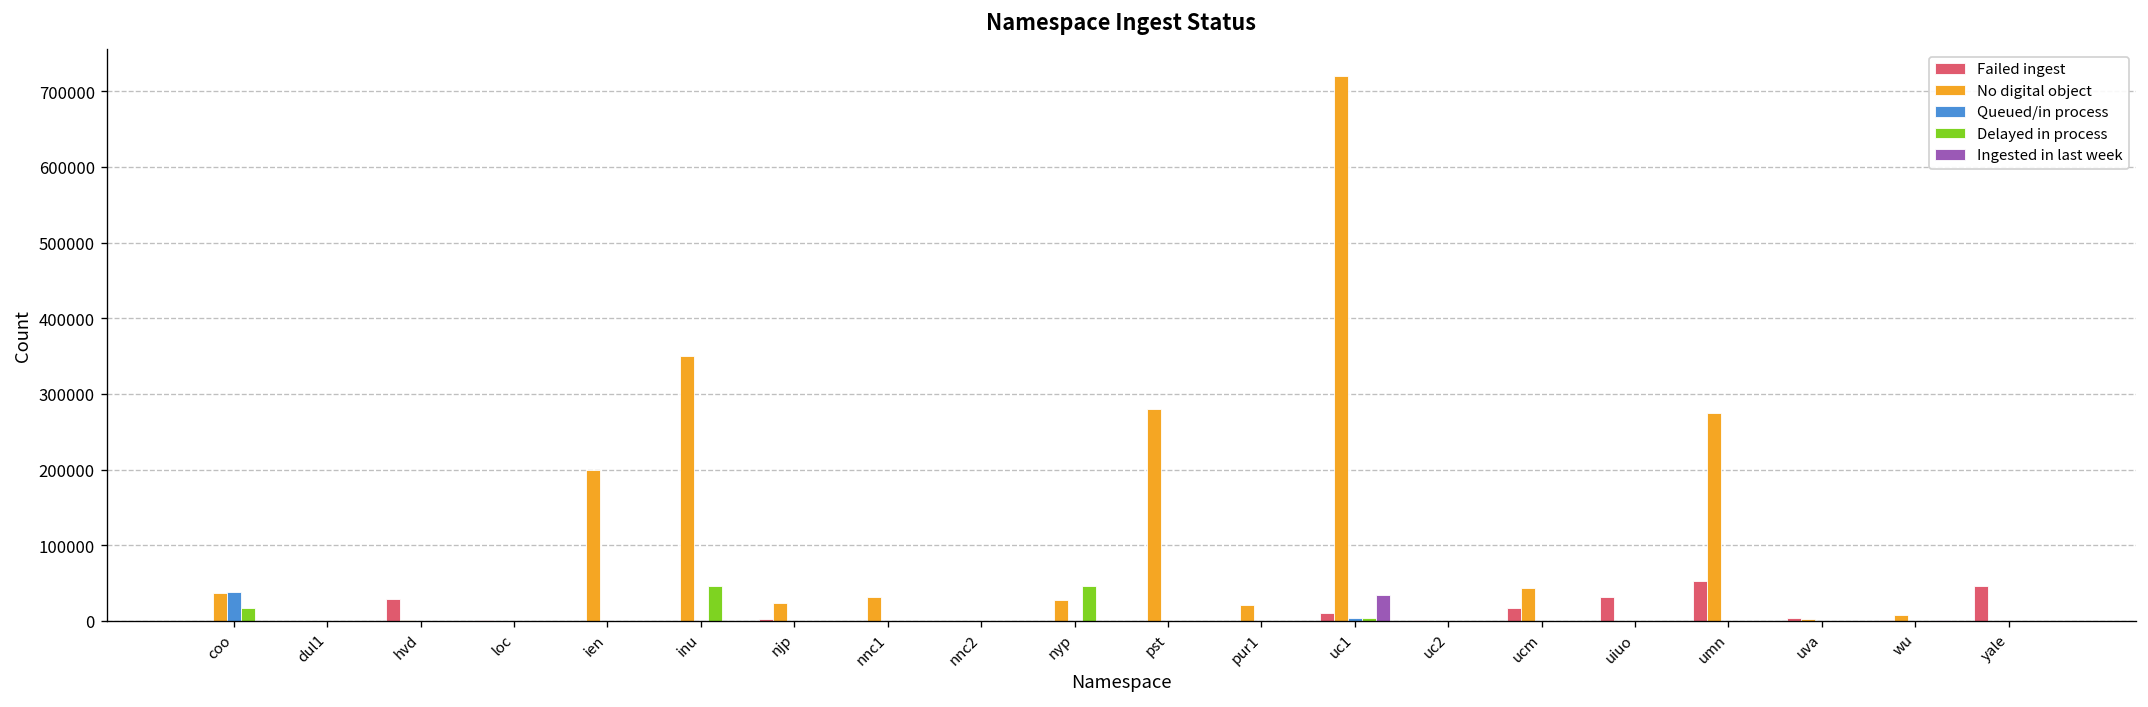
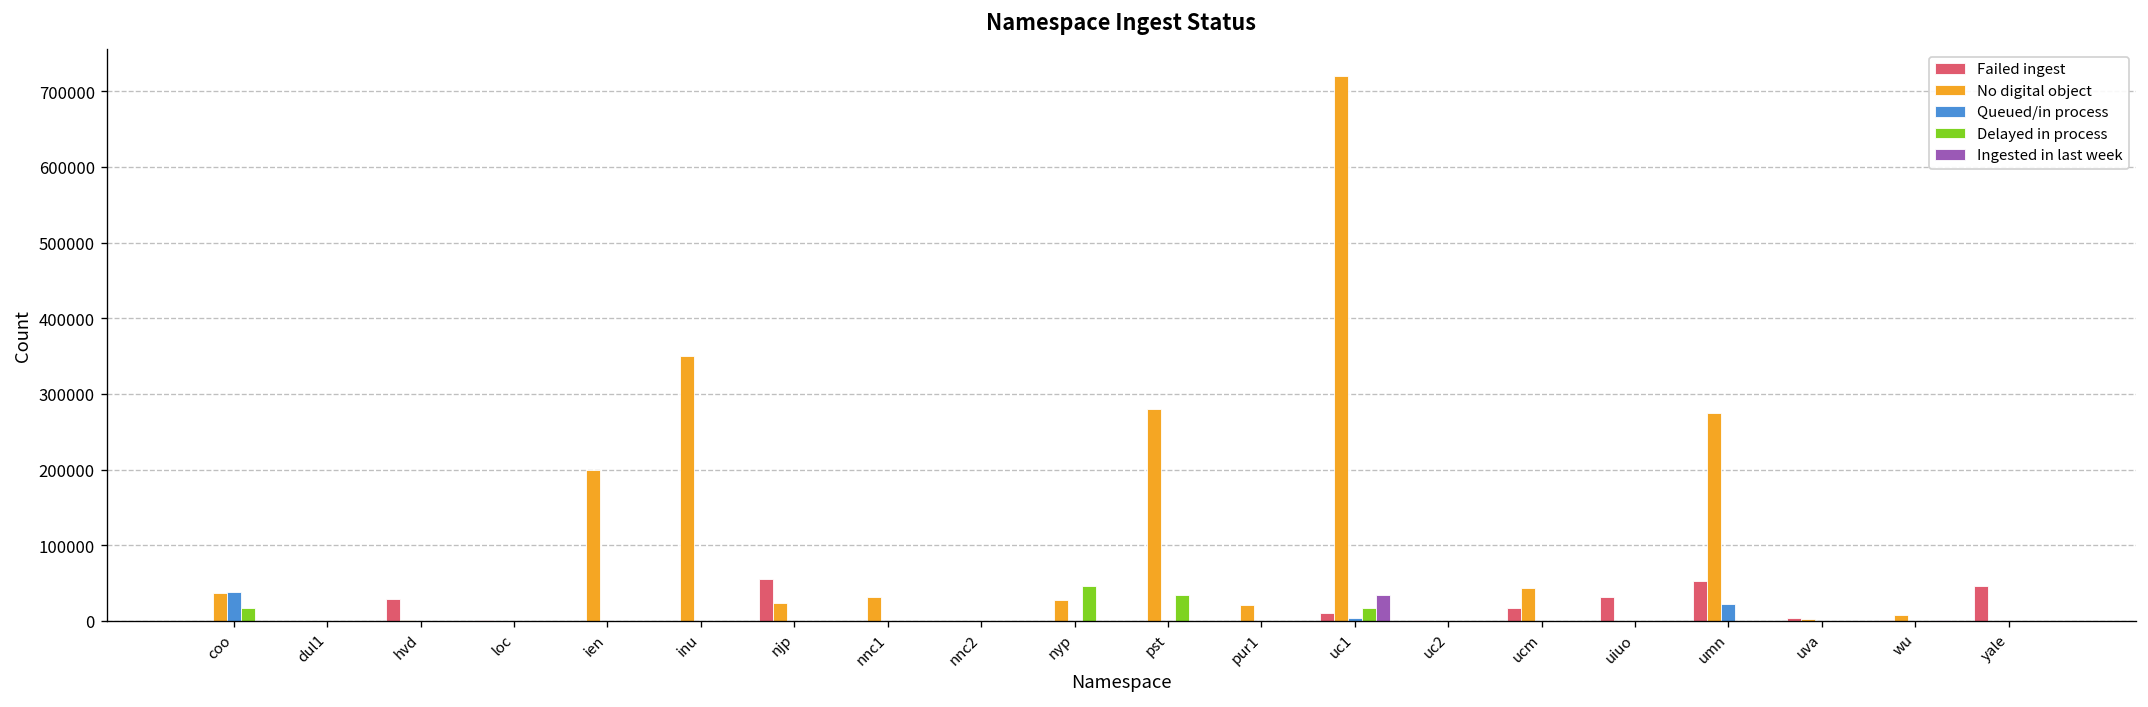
Delayed in process, inu: 50000 -> 0
Failed ingest, njp: 0 -> 50000
Delayed in process, pst: 0 -> 30000
Delayed in process, uc1: 0 -> 20000
Queued/in process, umn: 0 -> 20000
